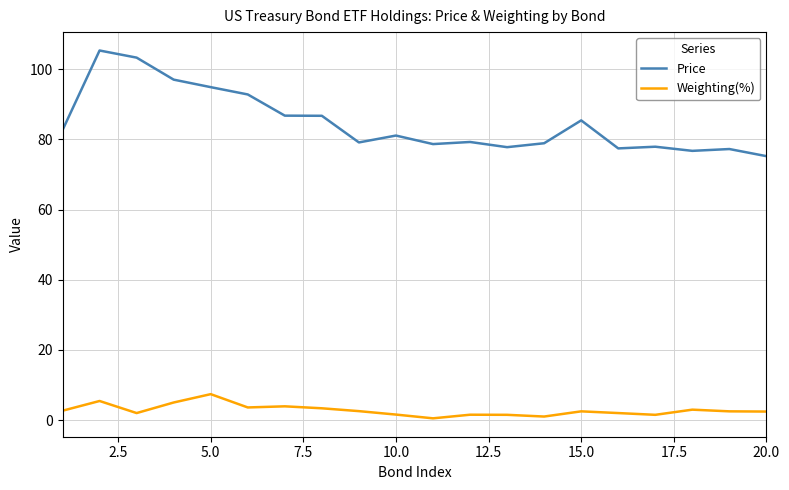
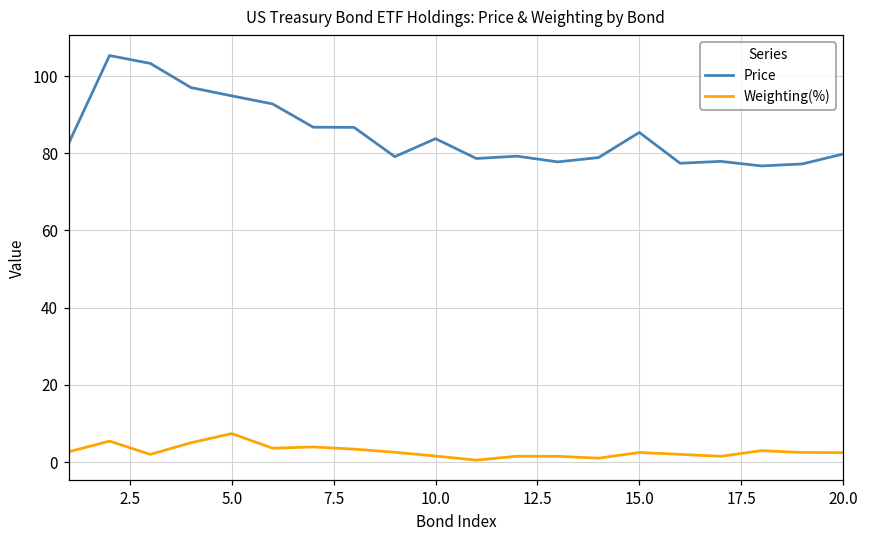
Price, 10.0: 81 -> 84
Price, 20.0: 75 -> 80
